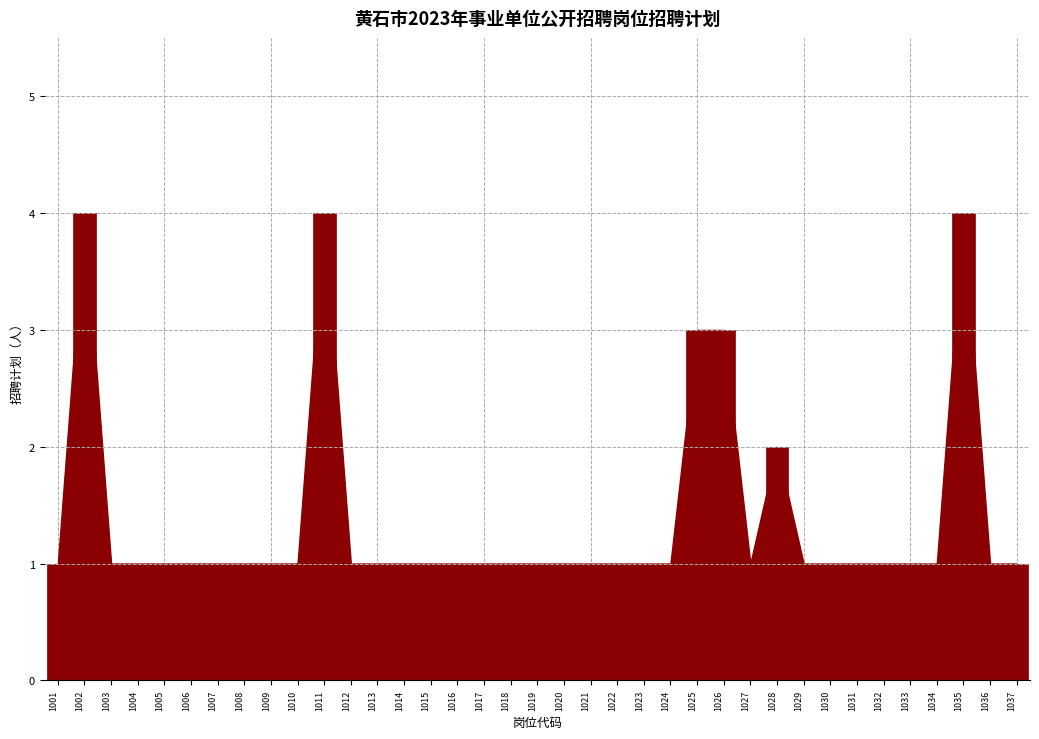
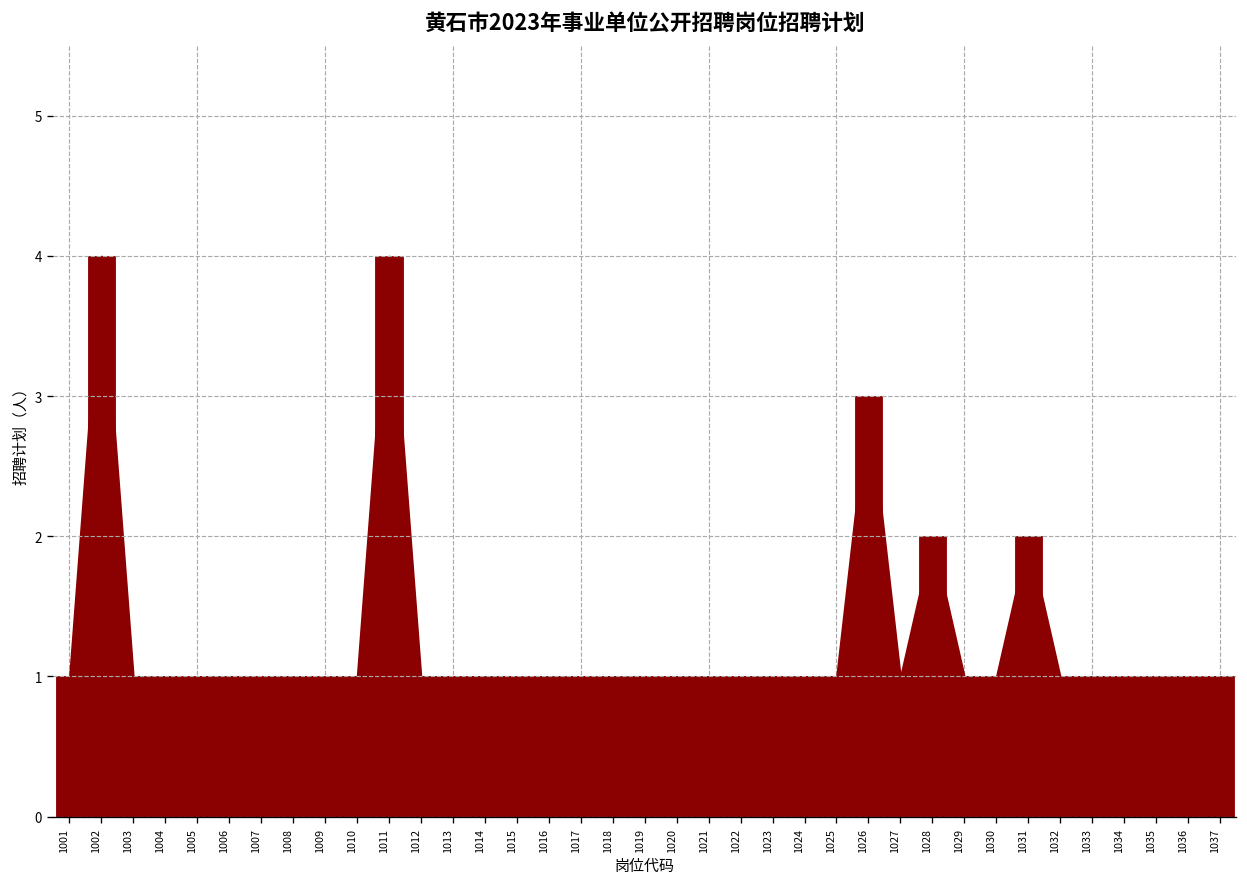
1025: 3 -> 1
1031: 1 -> 2
1035: 4 -> 1
